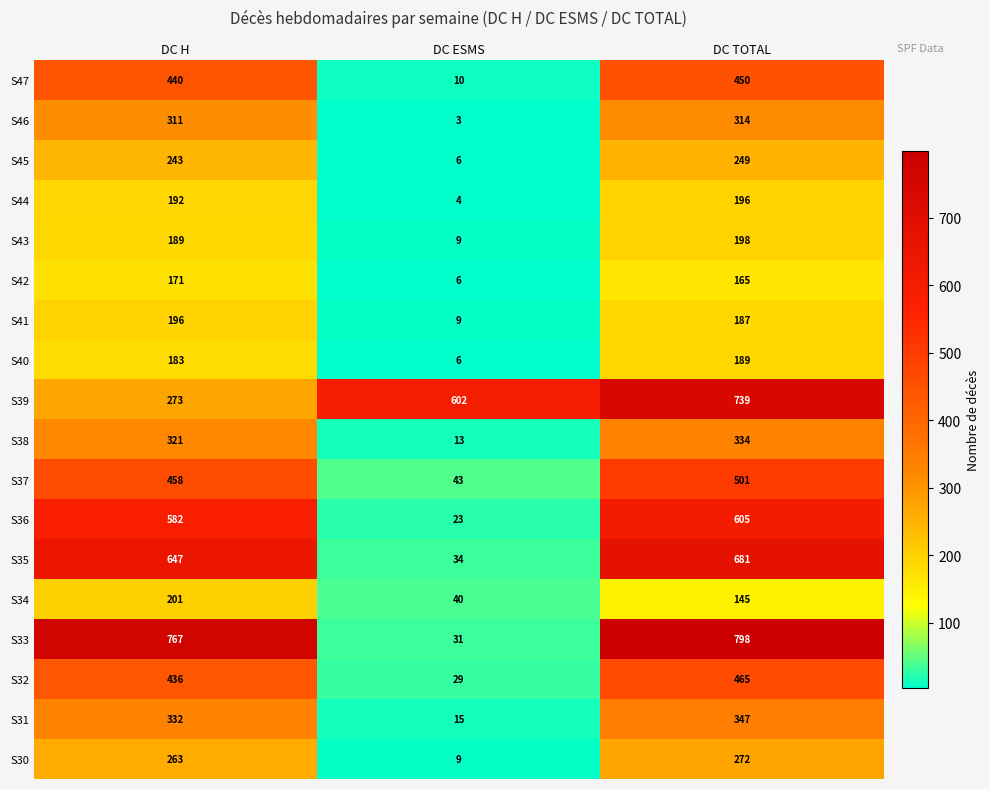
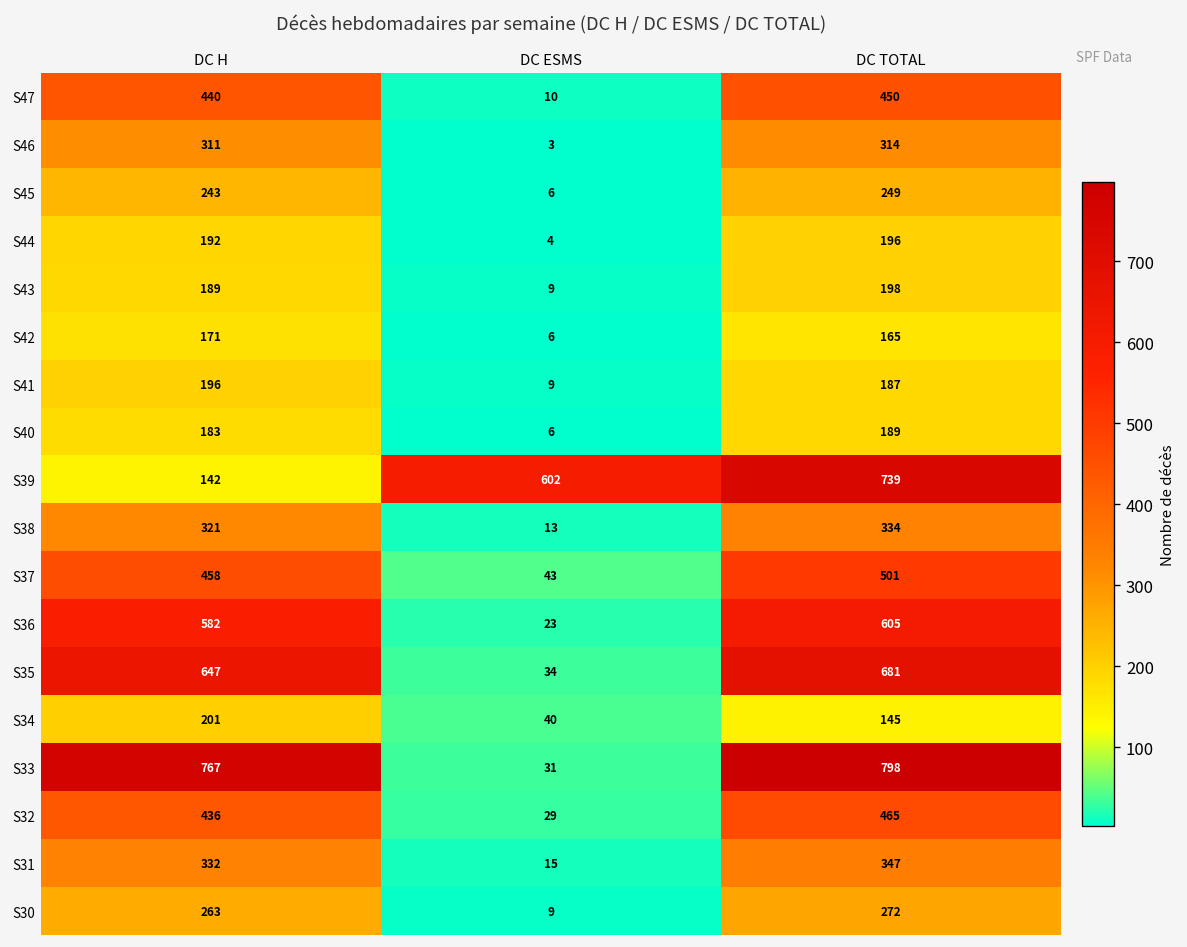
S39, DC H: 273 -> 142
